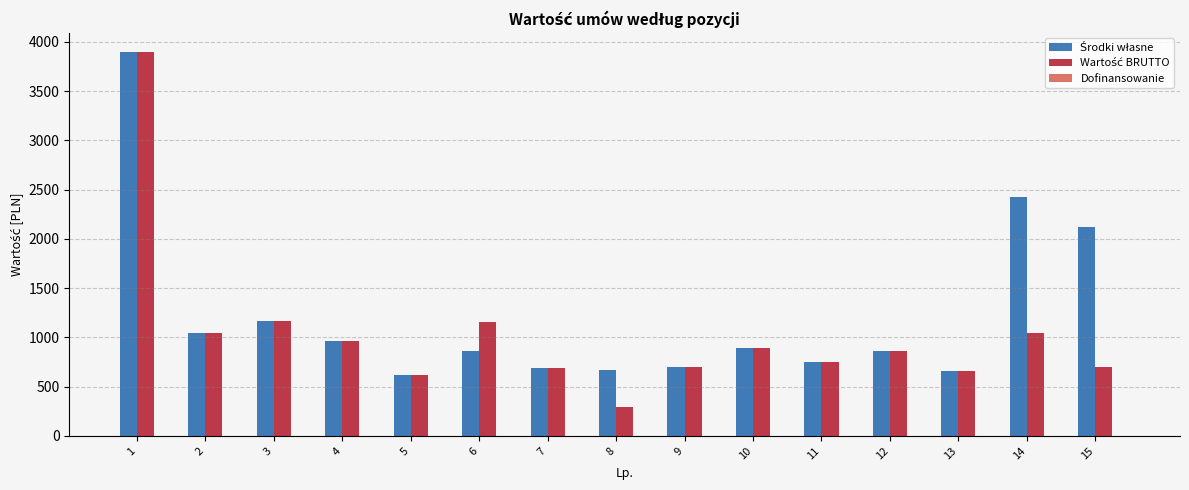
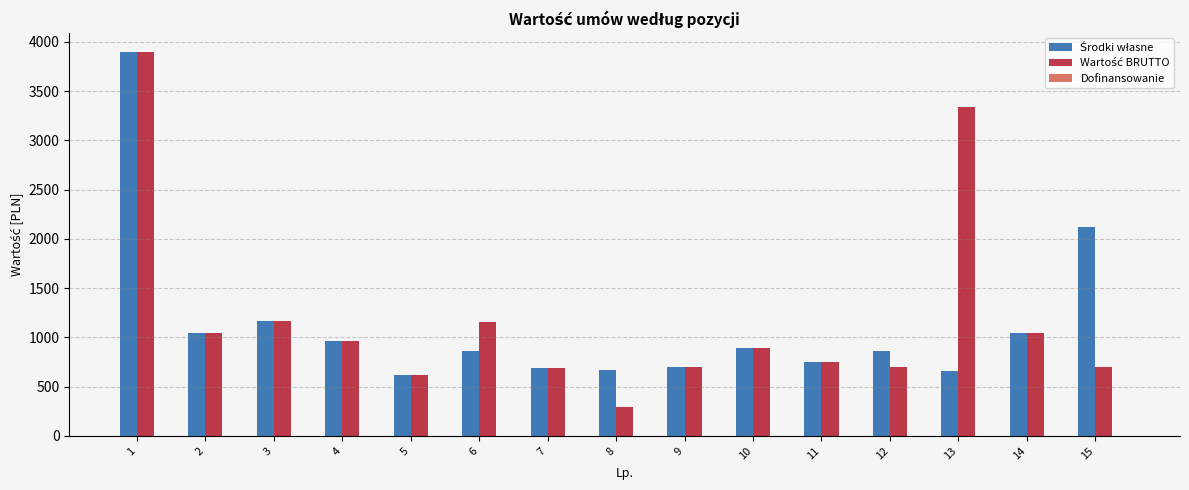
Wartość BRUTTO, 12: 900 -> 700
Wartość BRUTTO, 13: 700 -> 3300
Środki własne, 14: 2400 -> 1000
